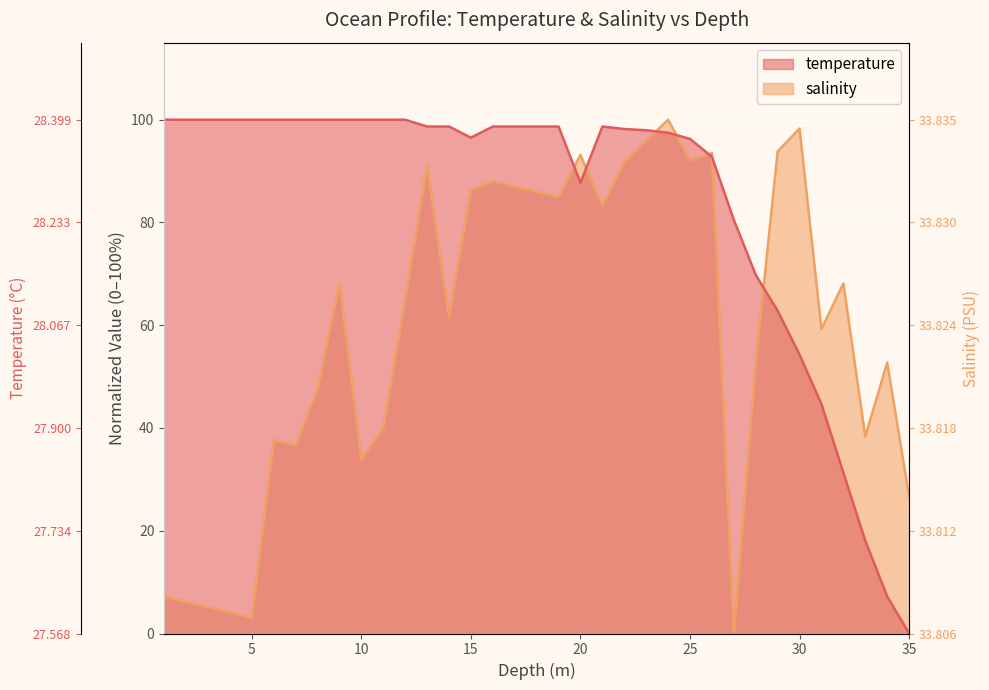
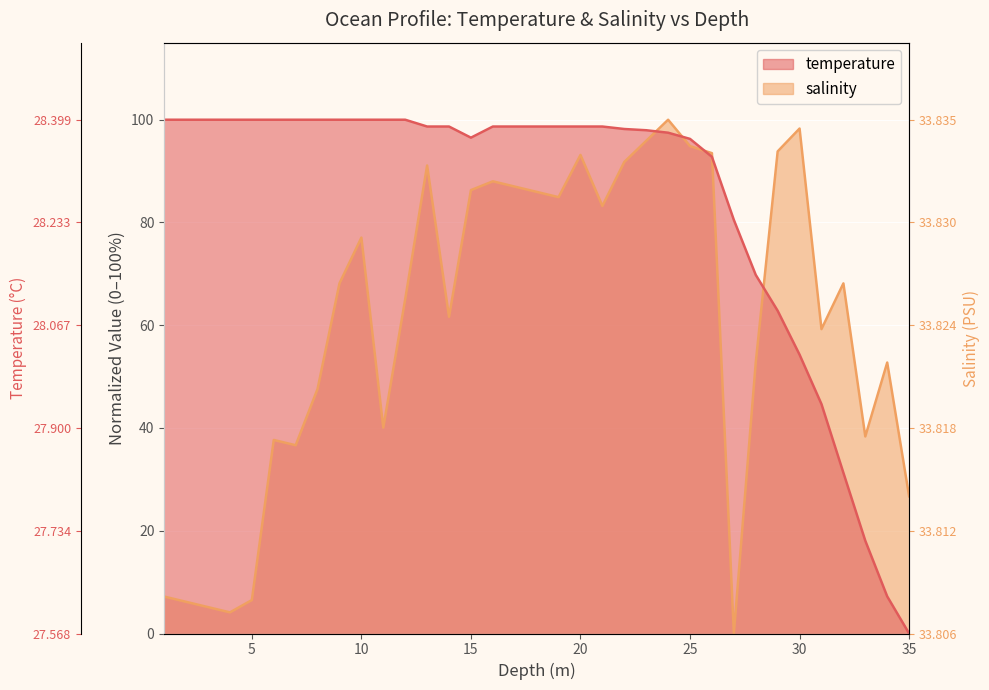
salinity, 5: 3 -> 7
salinity, 10: 34 -> 77
temperature, 20: 88 -> 99
salinity, 25: 92 -> 95
